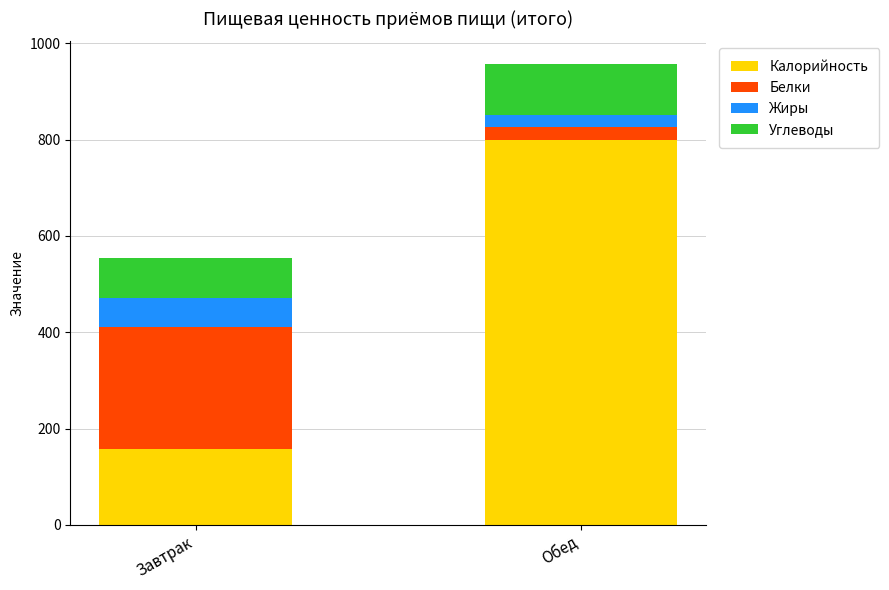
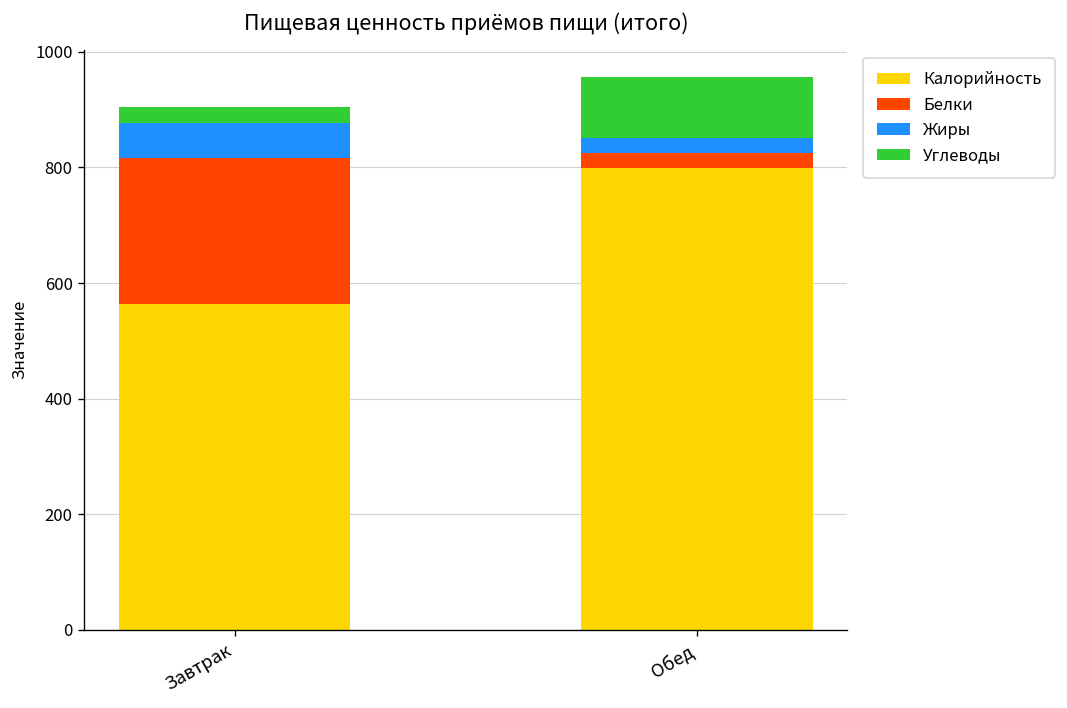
Калорийность, Завтрак: 160 -> 560
Углеводы, Завтрак: 80 -> 30
